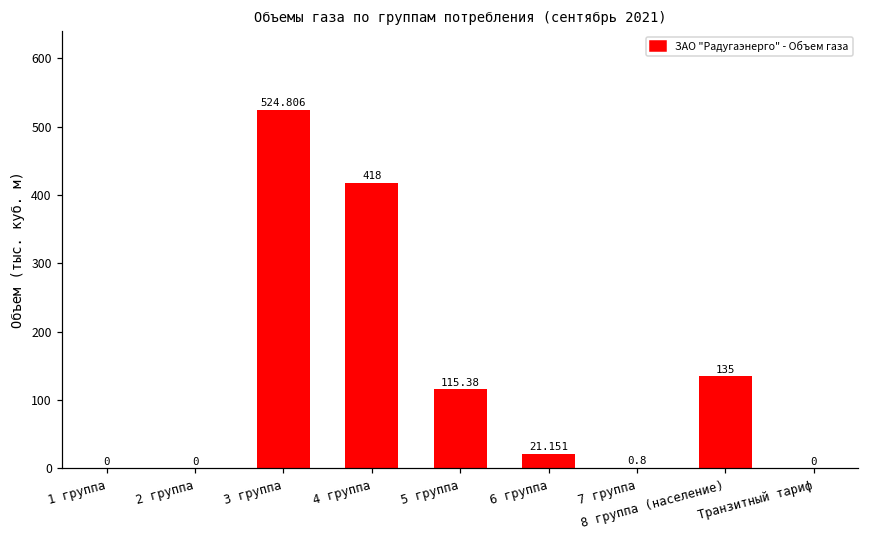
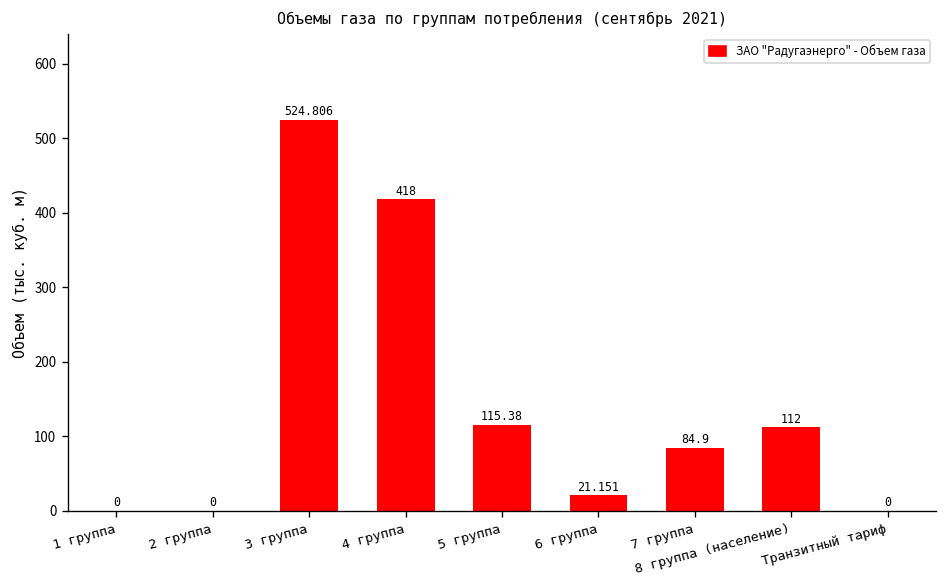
7 группа: 0.8 -> 84.9
8 группа (население): 135 -> 112
